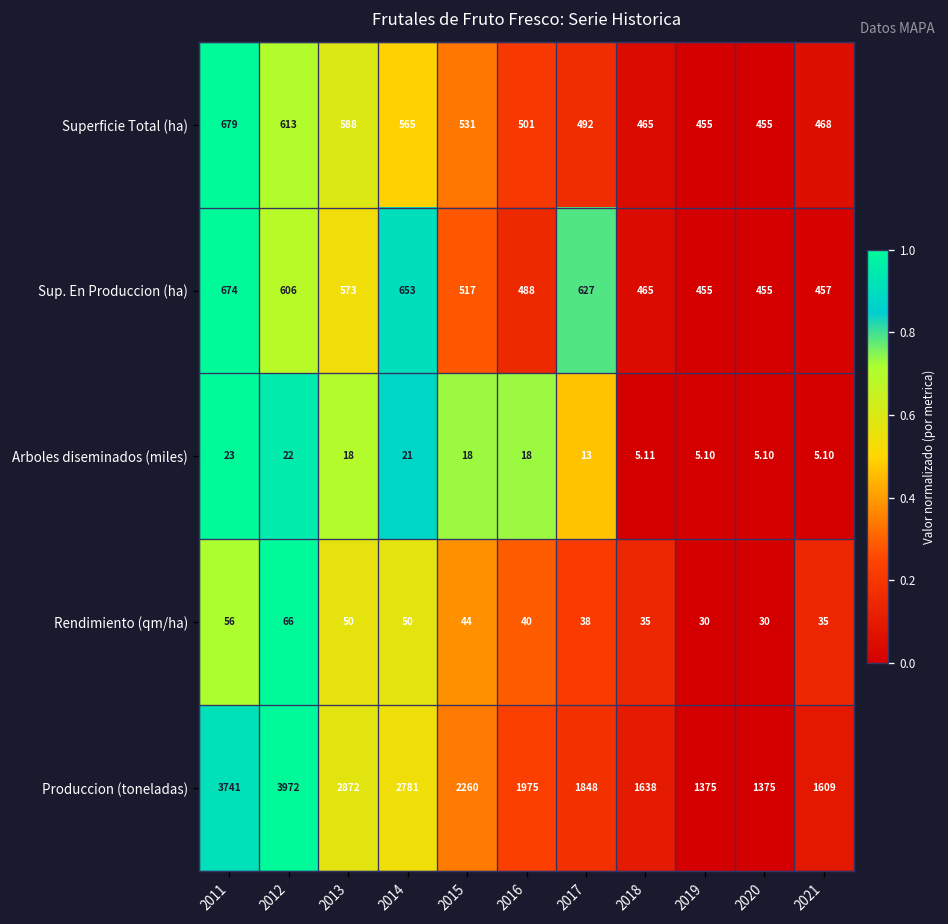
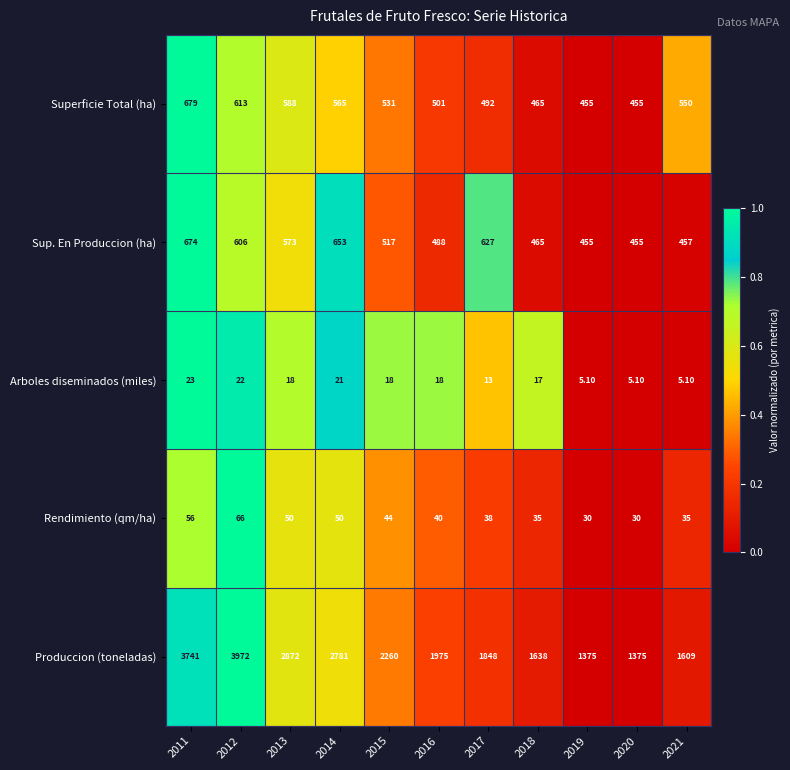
Superficie Total (ha), 2021: 468 -> 550
Arboles diseminados (miles), 2018: 5.11 -> 17
